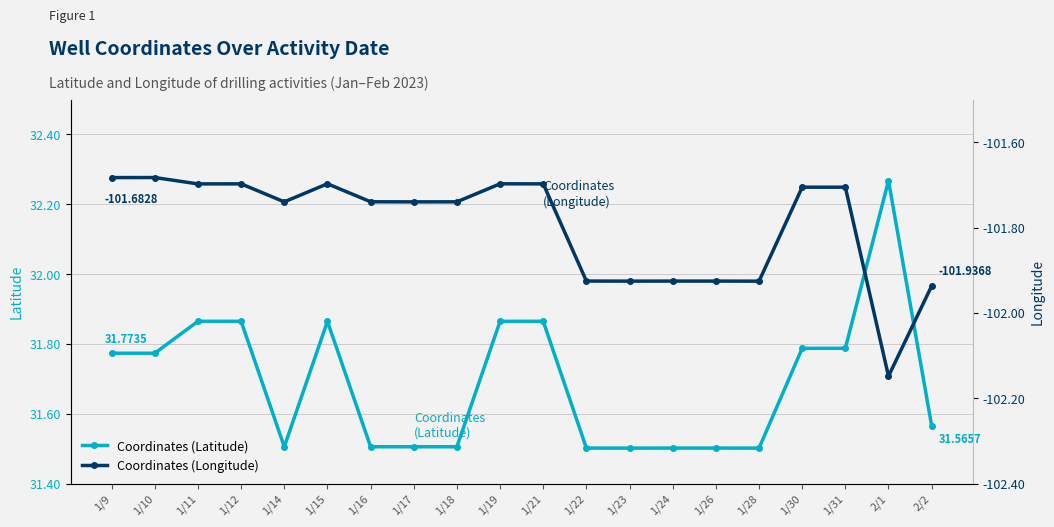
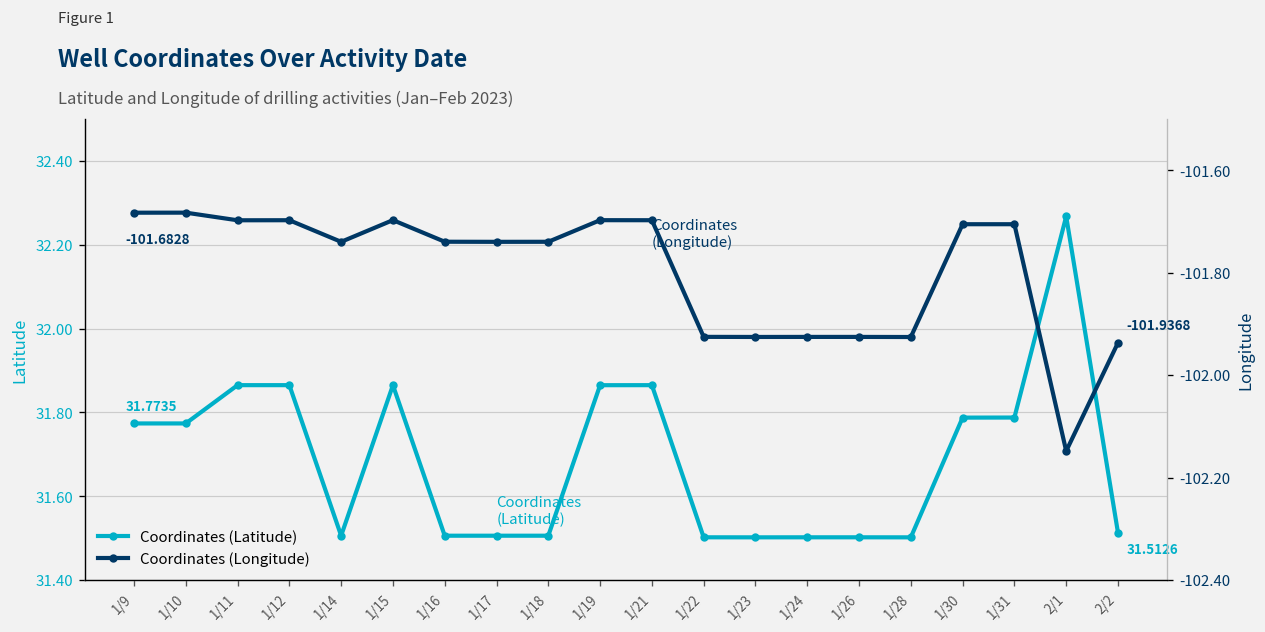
Coordinates (Latitude), 2/2: 31.5657 -> 31.5126
